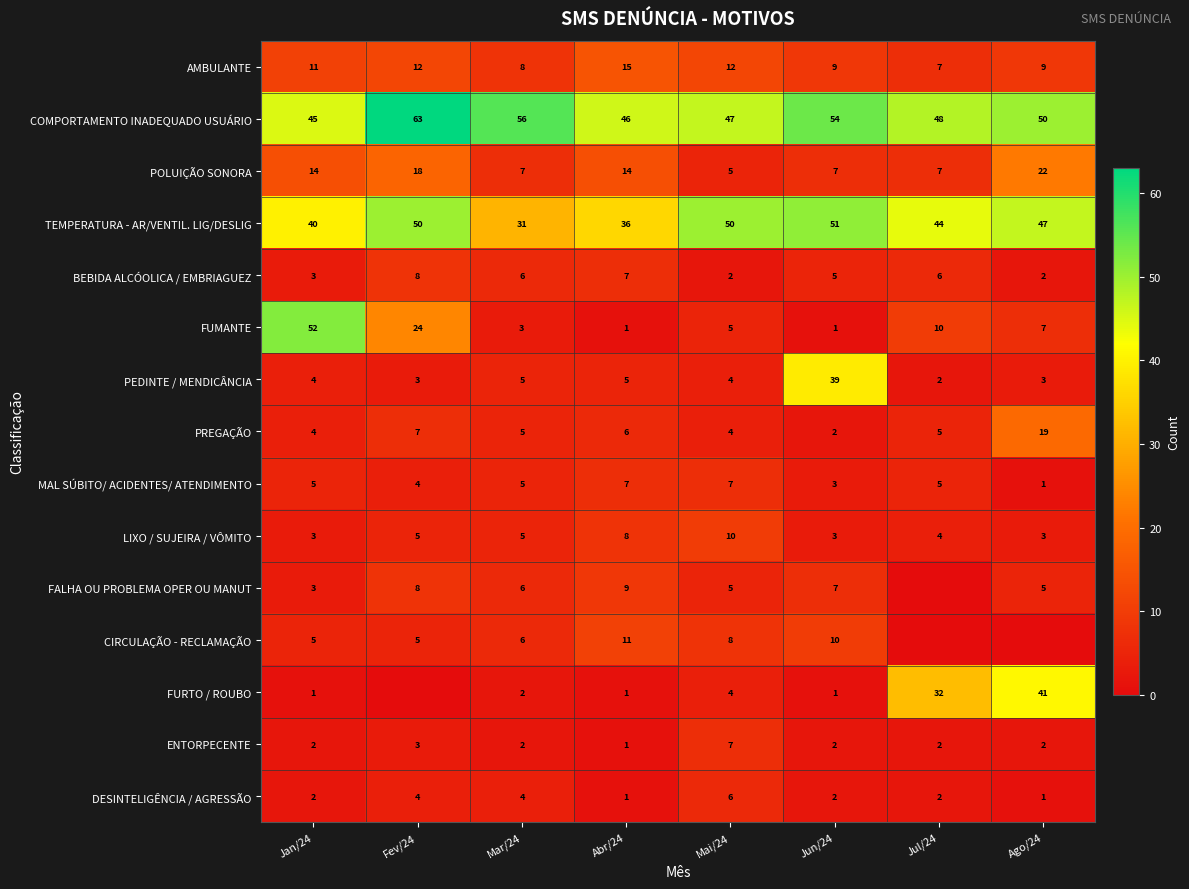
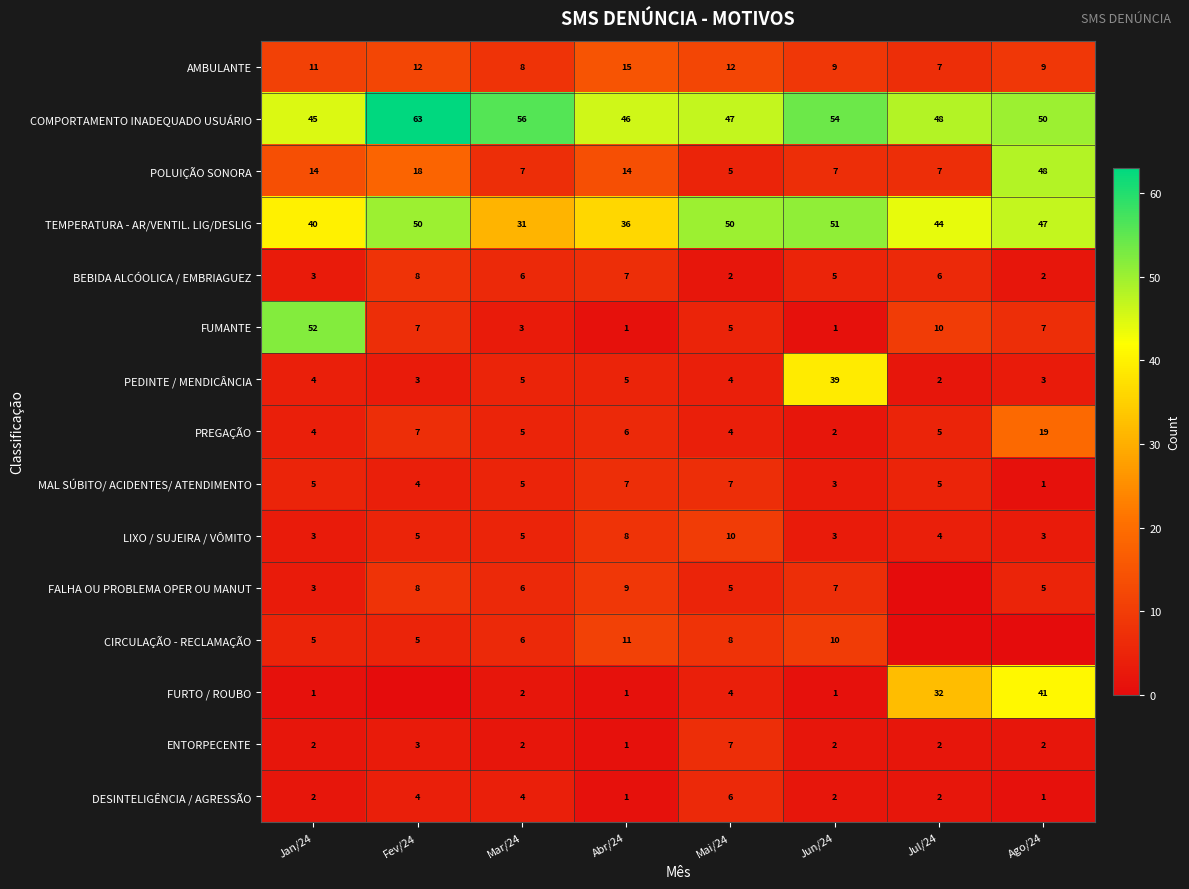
POLUIÇÃO SONORA, Ago/24: 22 -> 48
FUMANTE, Fev/24: 24 -> 7
